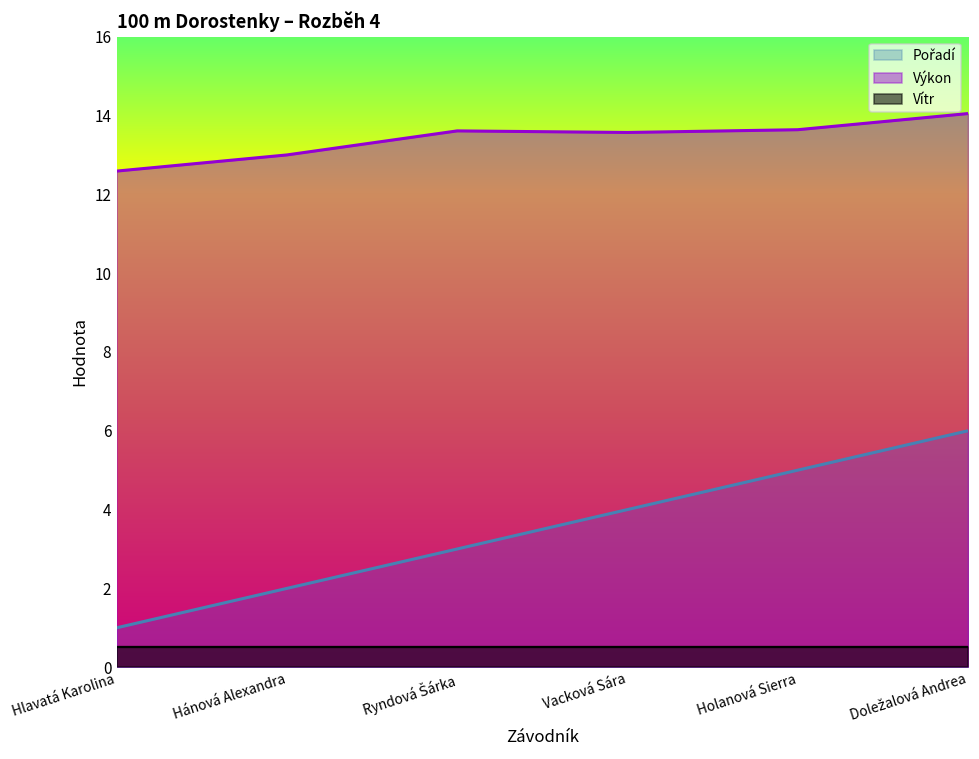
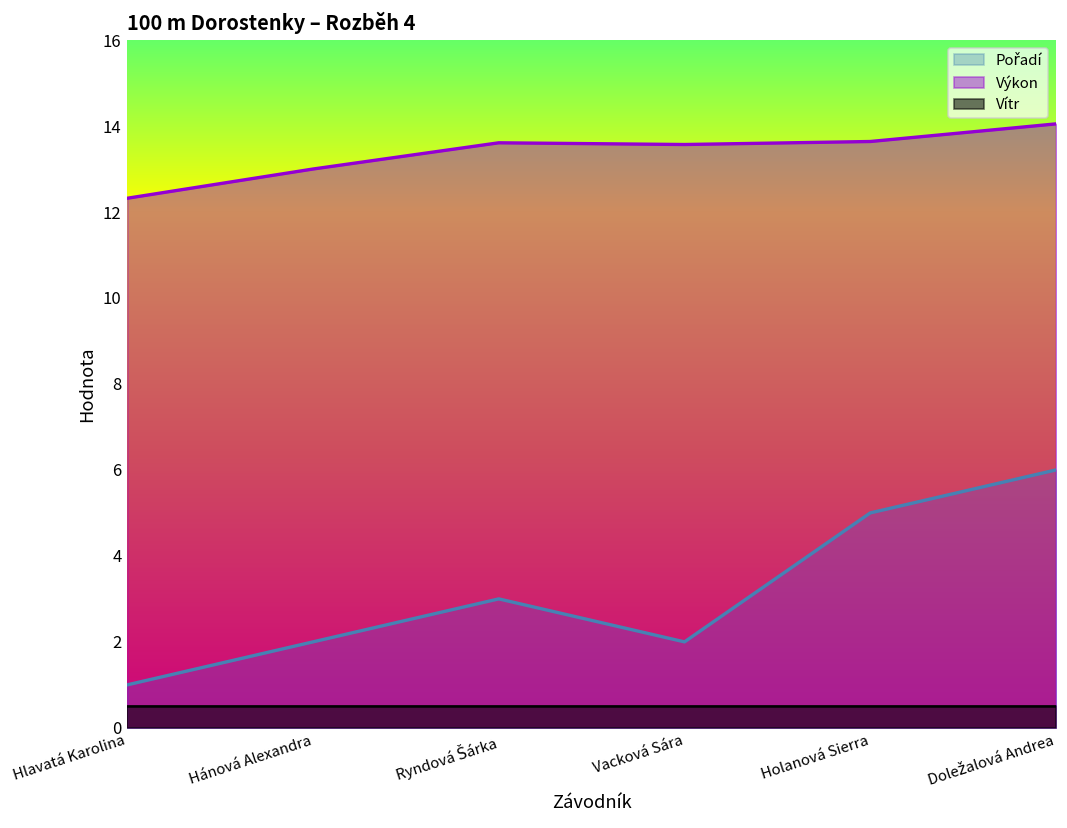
Výkon, Hlavatá Karolina: 12.6 -> 12.3
Pořadí, Vacková Sára: 4 -> 2
